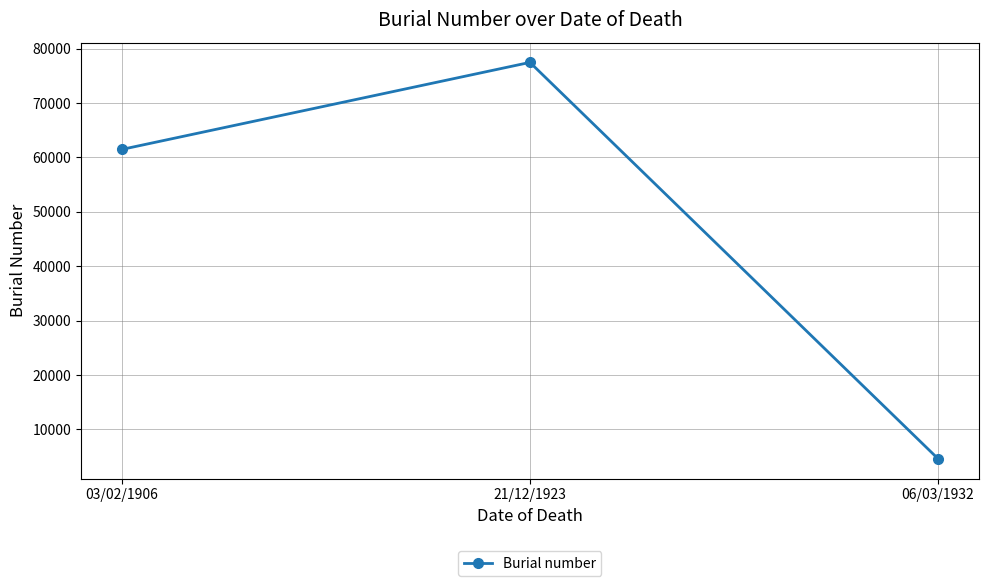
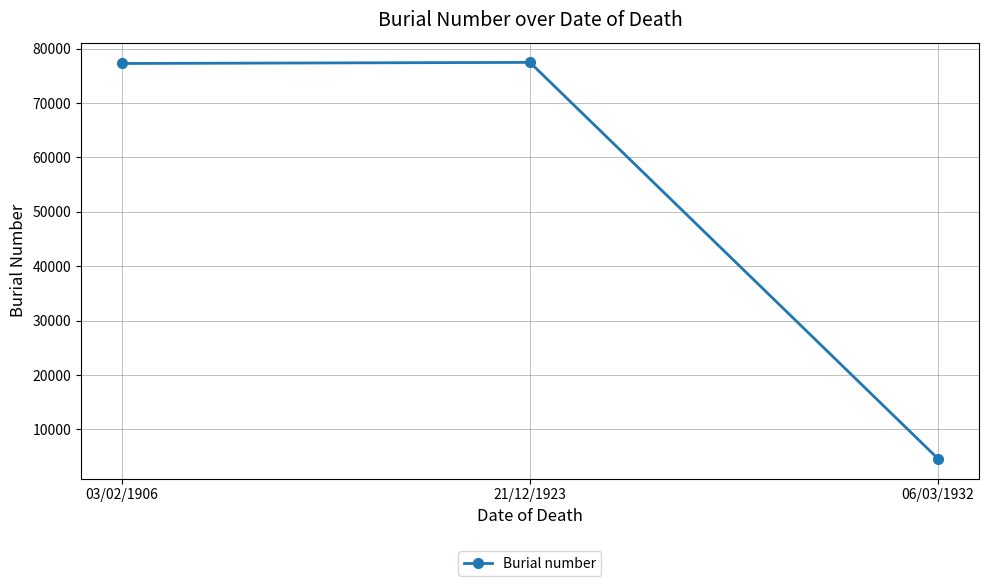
03/02/1906: 61000 -> 77000
